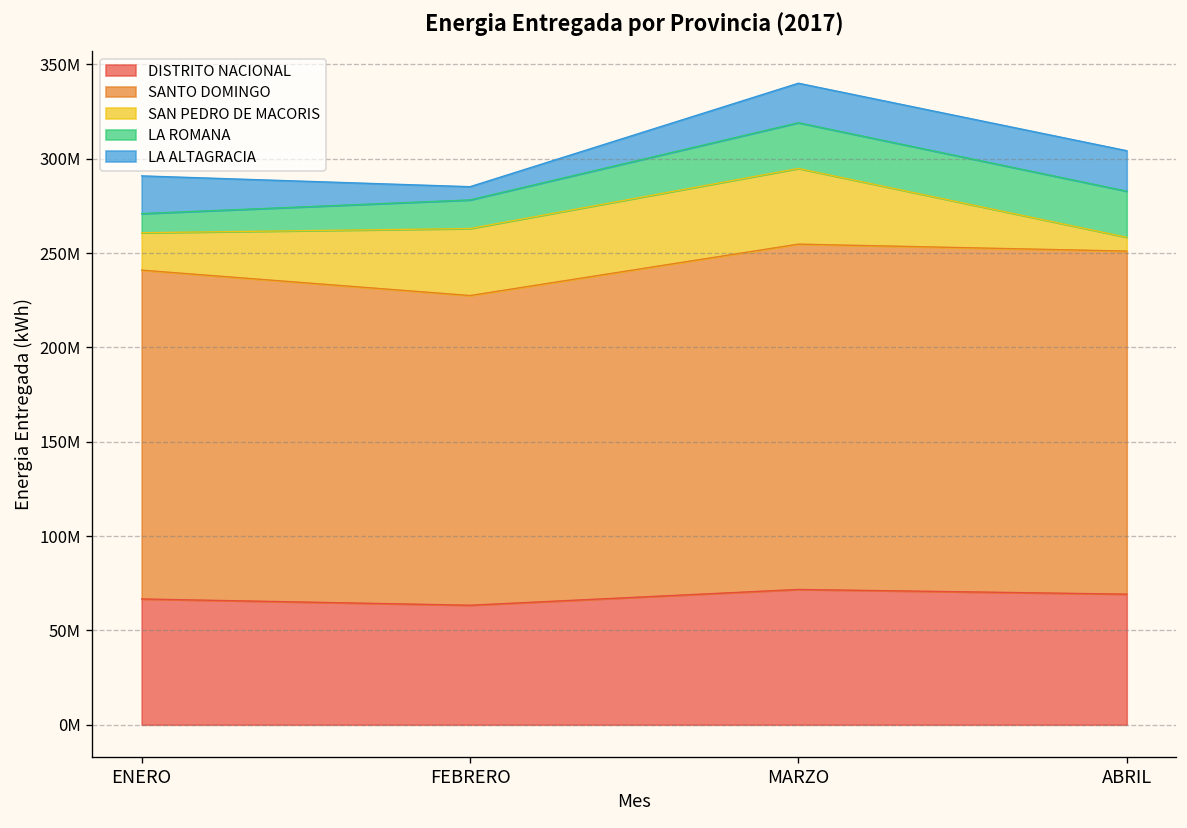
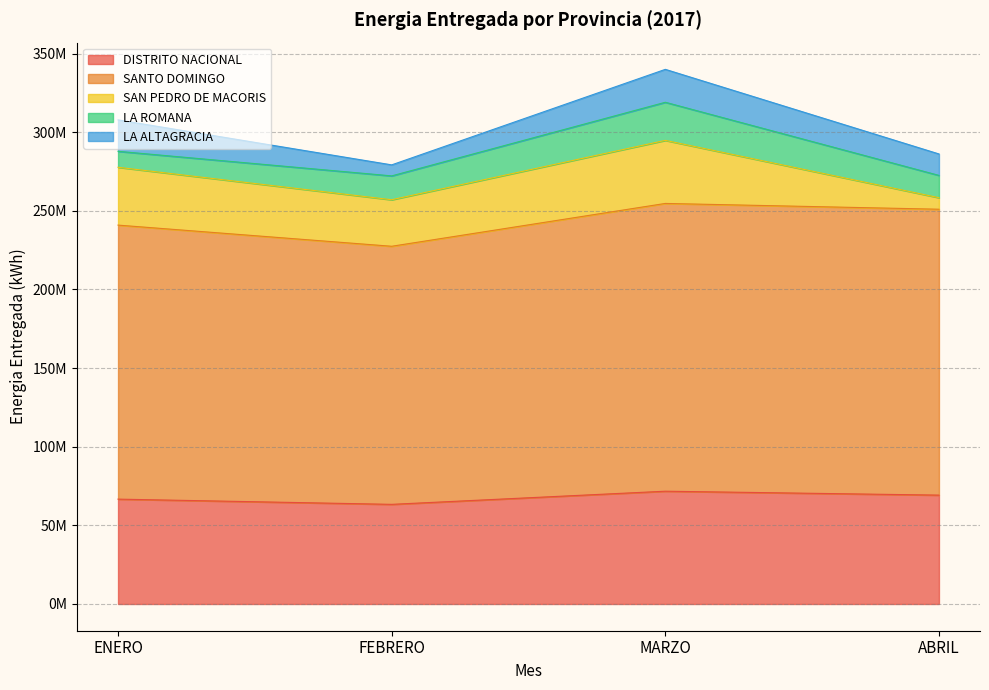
SAN PEDRO DE MACORIS, ENERO: 20000000 -> 37000000
SAN PEDRO DE MACORIS, FEBRERO: 35000000 -> 30000000
LA ROMANA, ABRIL: 24000000 -> 14000000
LA ALTAGRACIA, ABRIL: 21000000 -> 14000000
